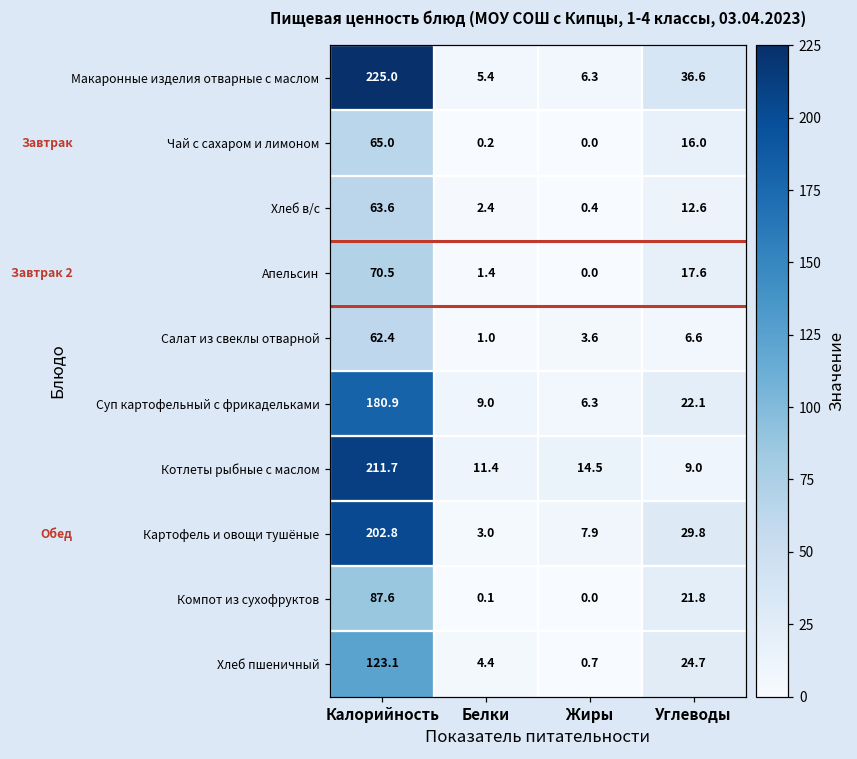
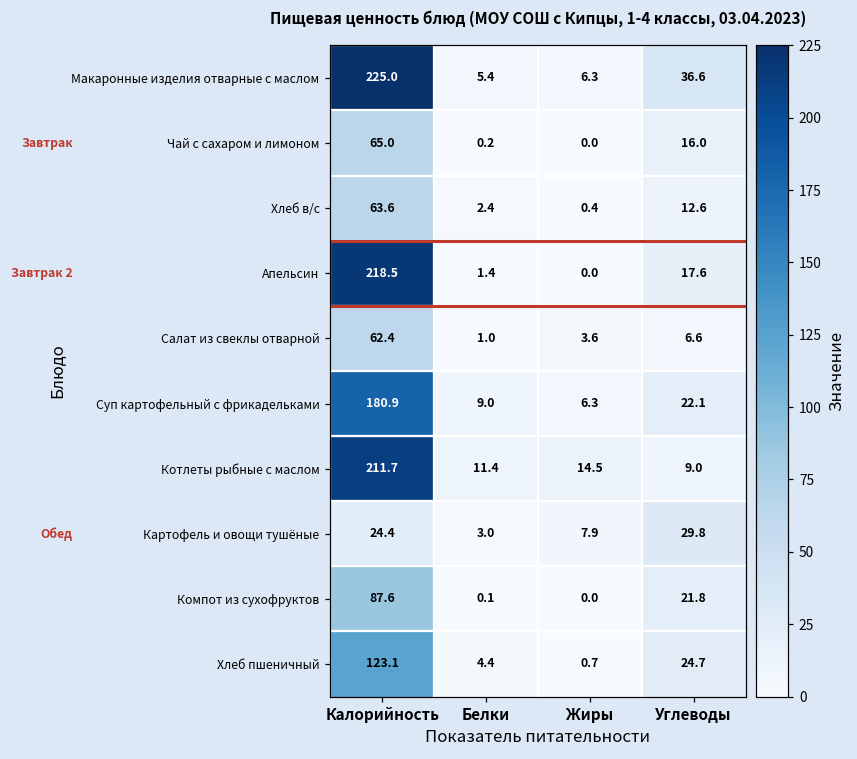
Апельсин, Калорийность: 70.5 -> 218.5
Картофель и овощи тушёные, Калорийность: 202.8 -> 24.4
